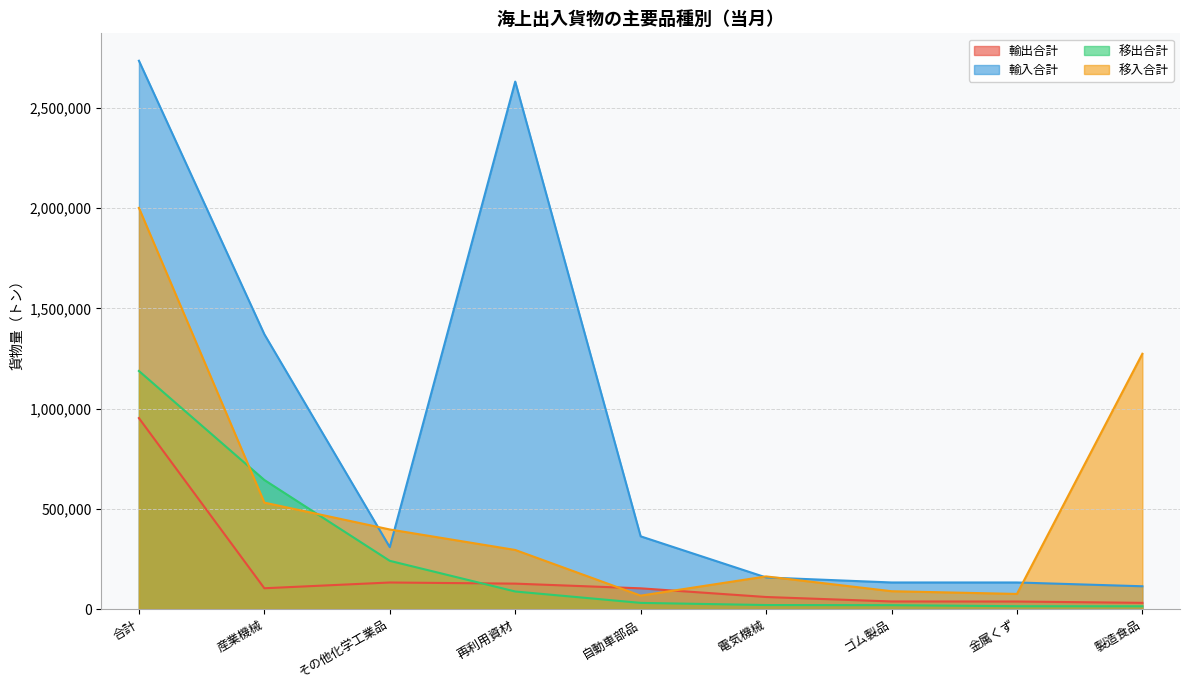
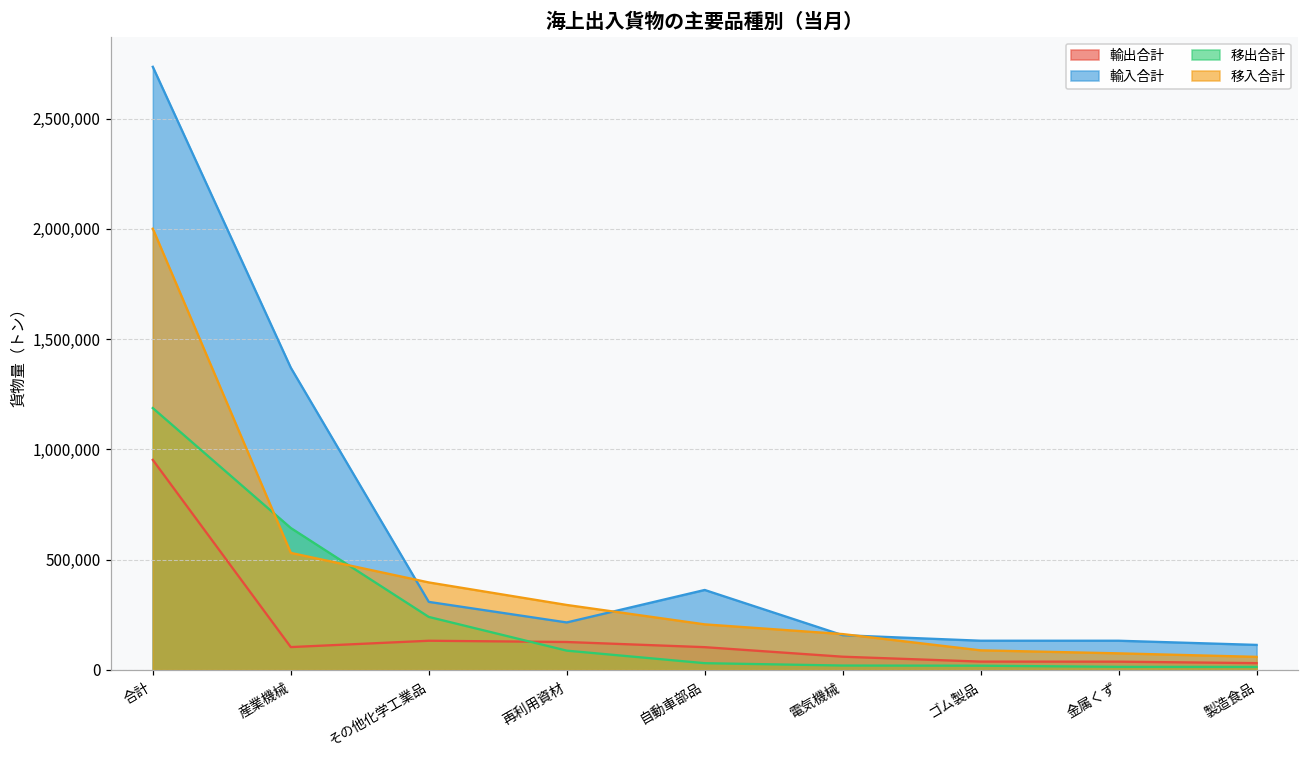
輸入合計, 再利用資材: 2,630,000 -> 220,000
移入合計, 自動車部品: 70,000 -> 210,000
移入合計, 製造食品: 1,270,000 -> 60,000
